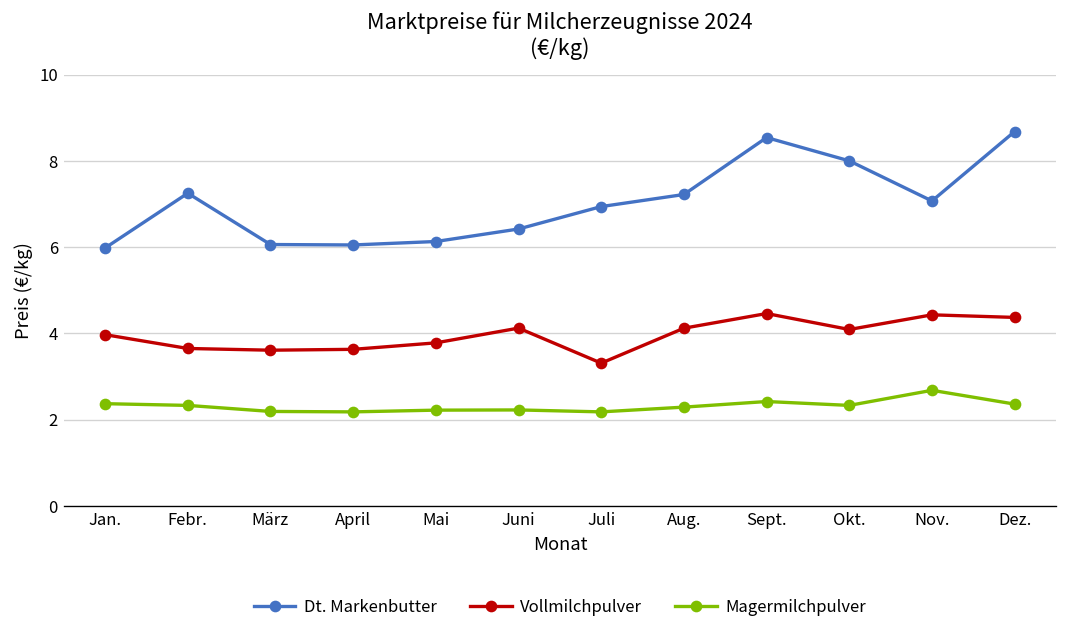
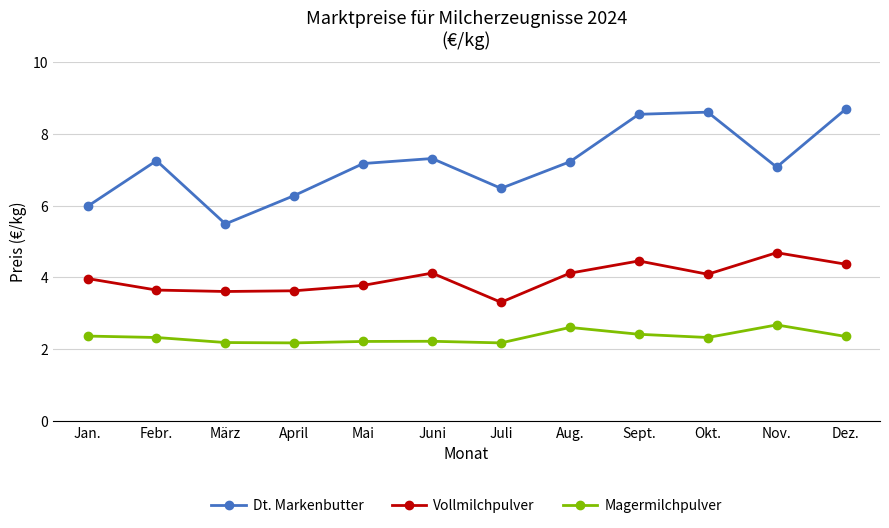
Dt. Markenbutter, März: 6.1 -> 5.5
Dt. Markenbutter, April: 6.1 -> 6.3
Dt. Markenbutter, Mai: 6.1 -> 7.2
Dt. Markenbutter, Juni: 6.4 -> 7.3
Dt. Markenbutter, Juli: 6.9 -> 6.5
Magermilchpulver, Aug.: 2.3 -> 2.6
Dt. Markenbutter, Okt.: 8.0 -> 8.6
Vollmilchpulver, Nov.: 4.4 -> 4.7
